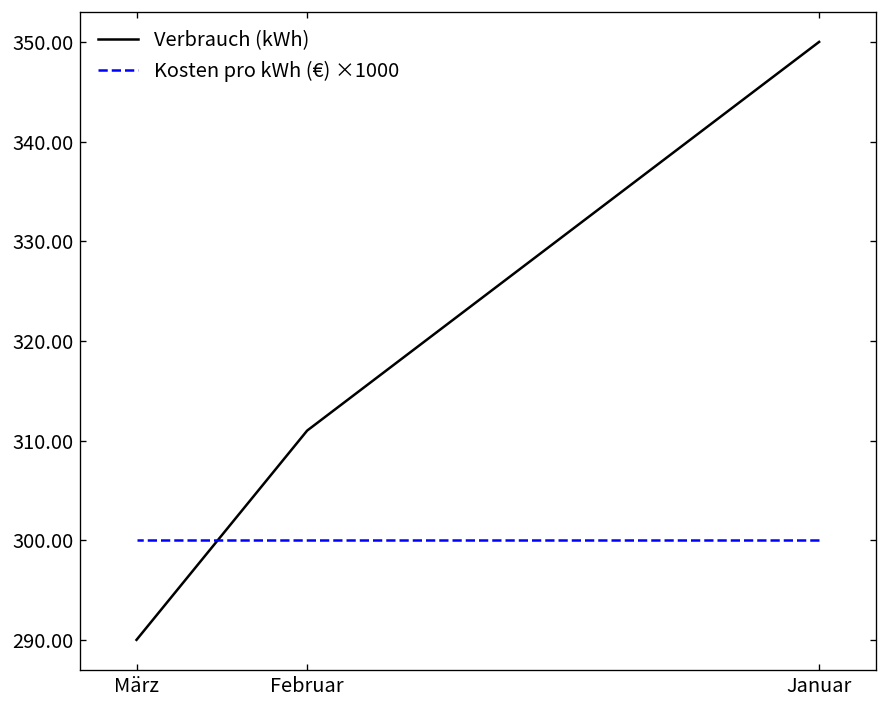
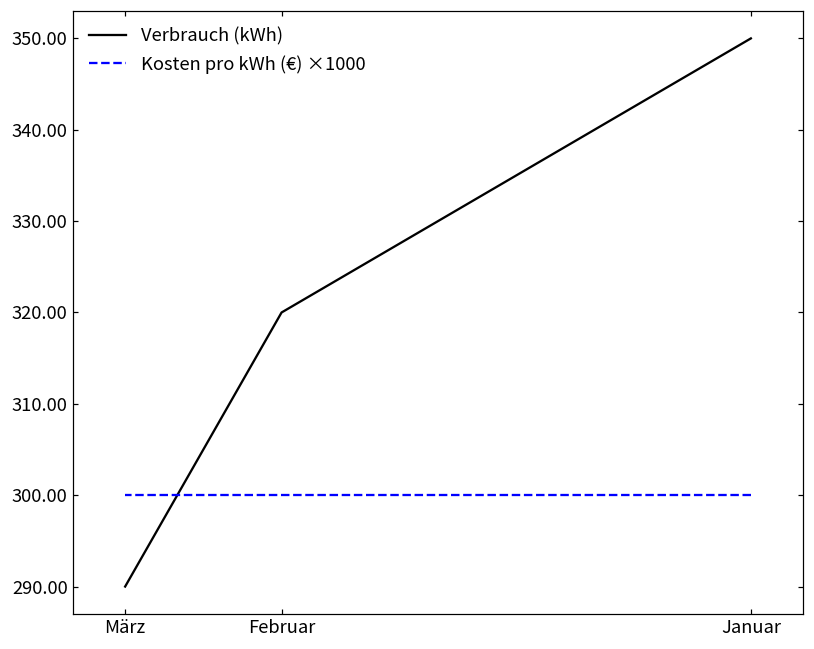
Verbrauch (kWh), Februar: 311 -> 320
